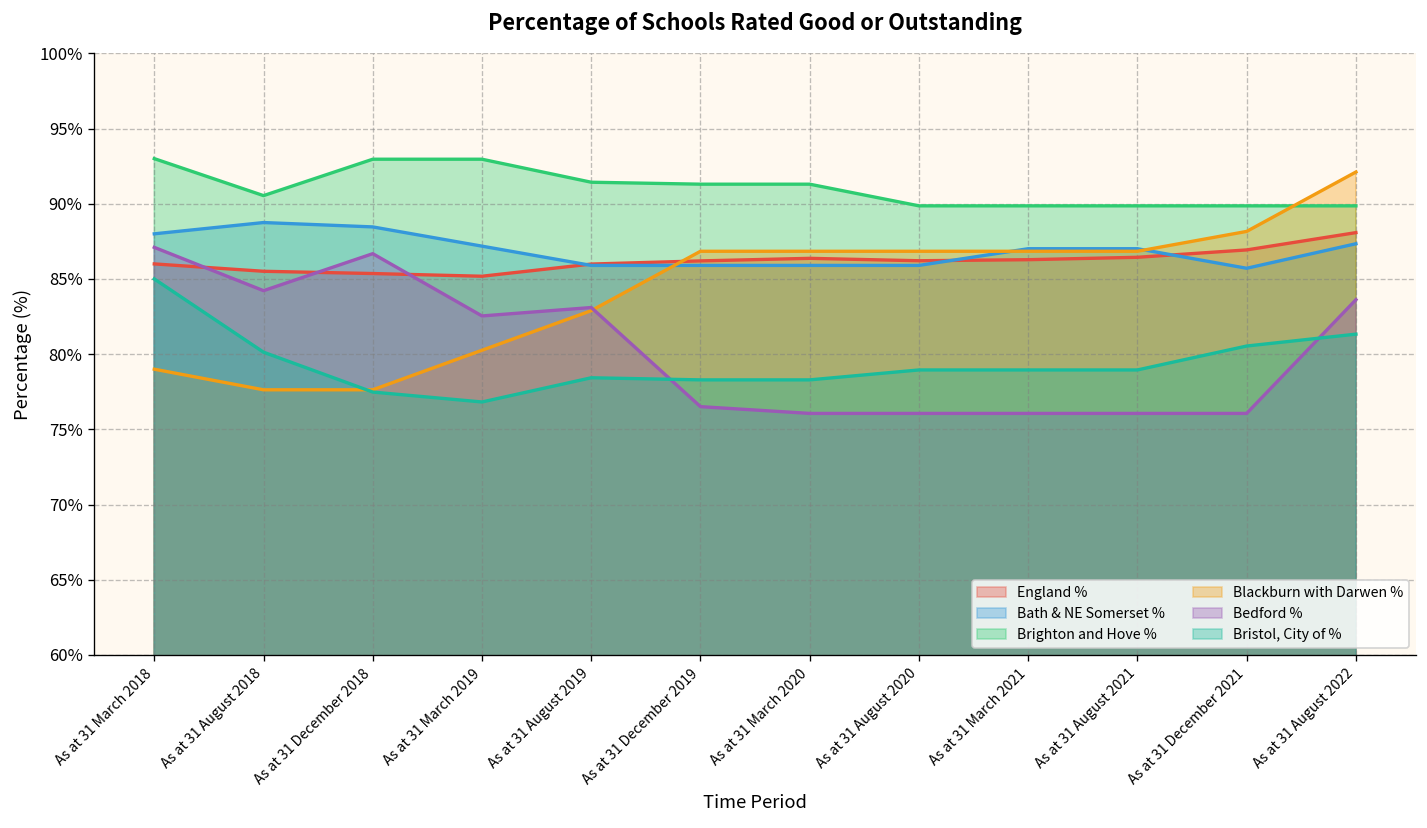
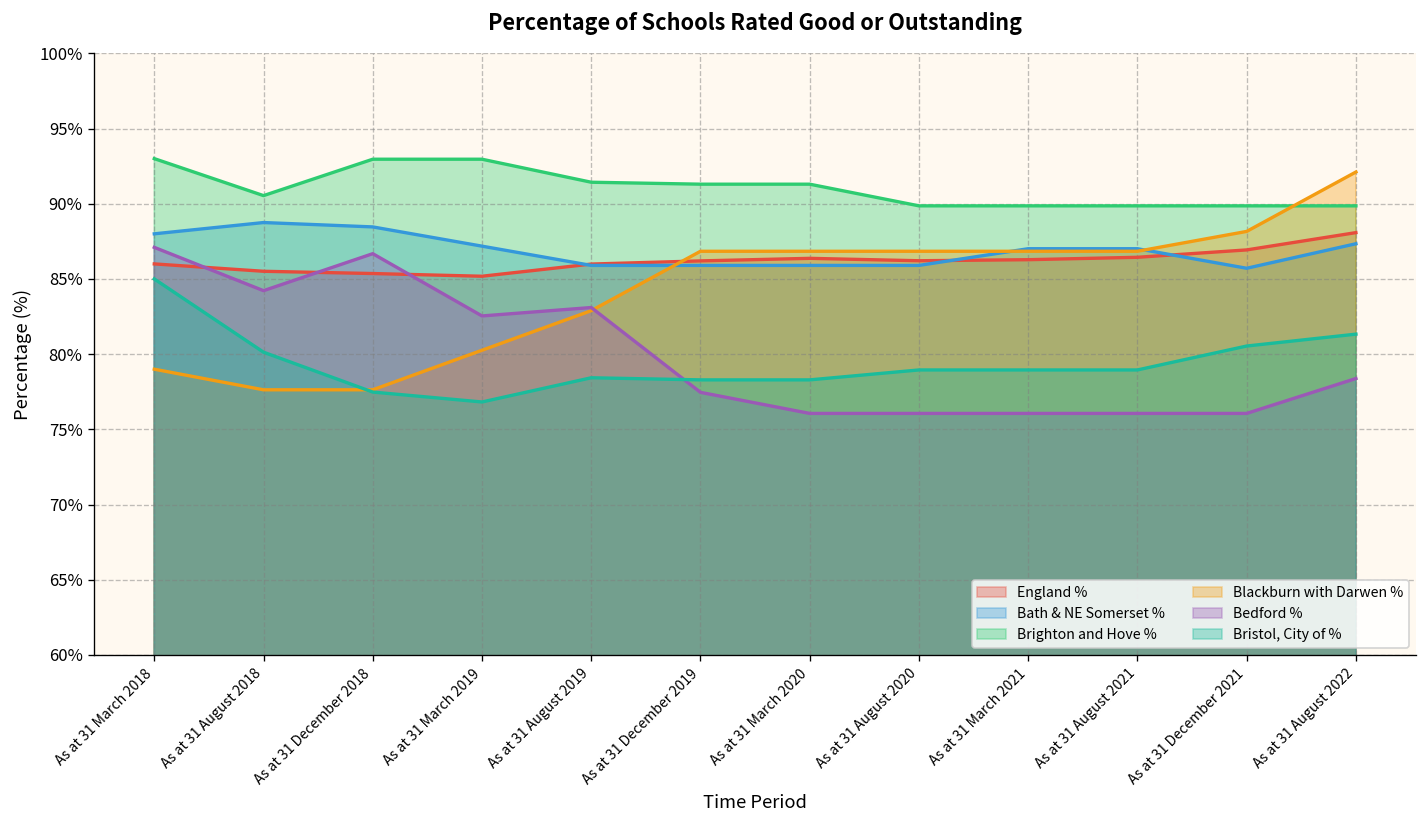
Bedford %, As at 31 December 2019: 76.5% -> 77.5%
Bedford %, As at 31 August 2022: 83.6% -> 78.4%
